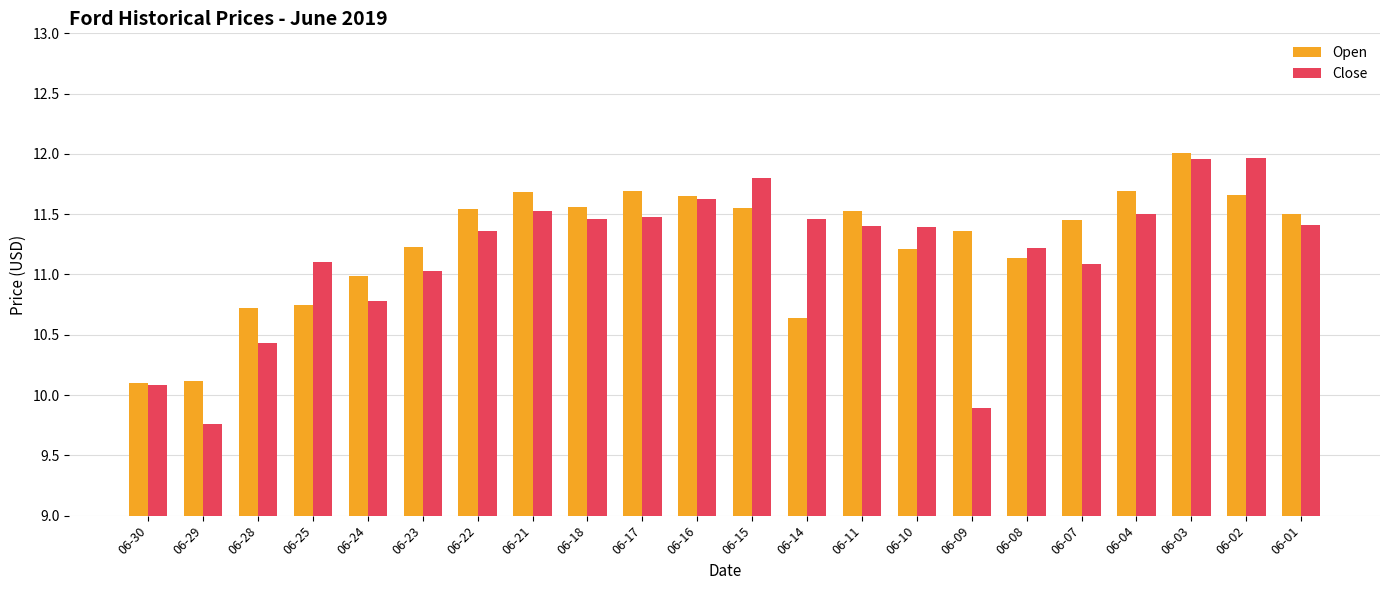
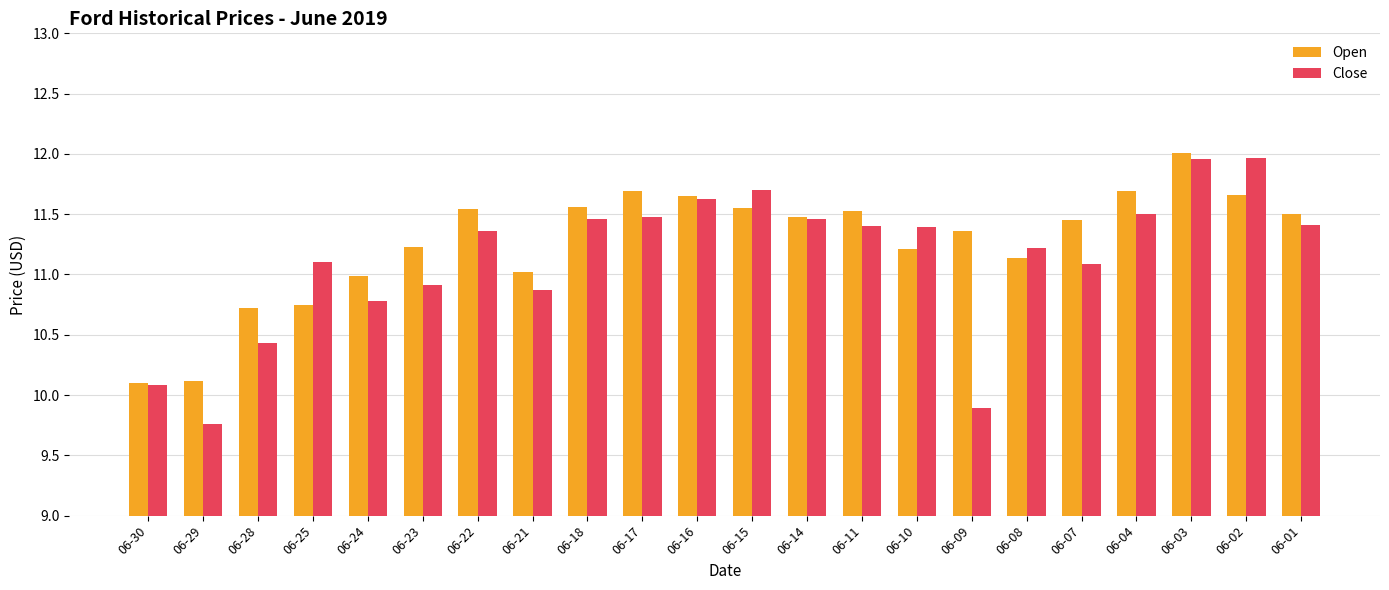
Close, 06-23: 11.03 -> 10.91
Open, 06-21: 11.68 -> 11.02
Close, 06-21: 11.53 -> 10.87
Close, 06-15: 11.8 -> 11.7
Open, 06-14: 10.64 -> 11.48
